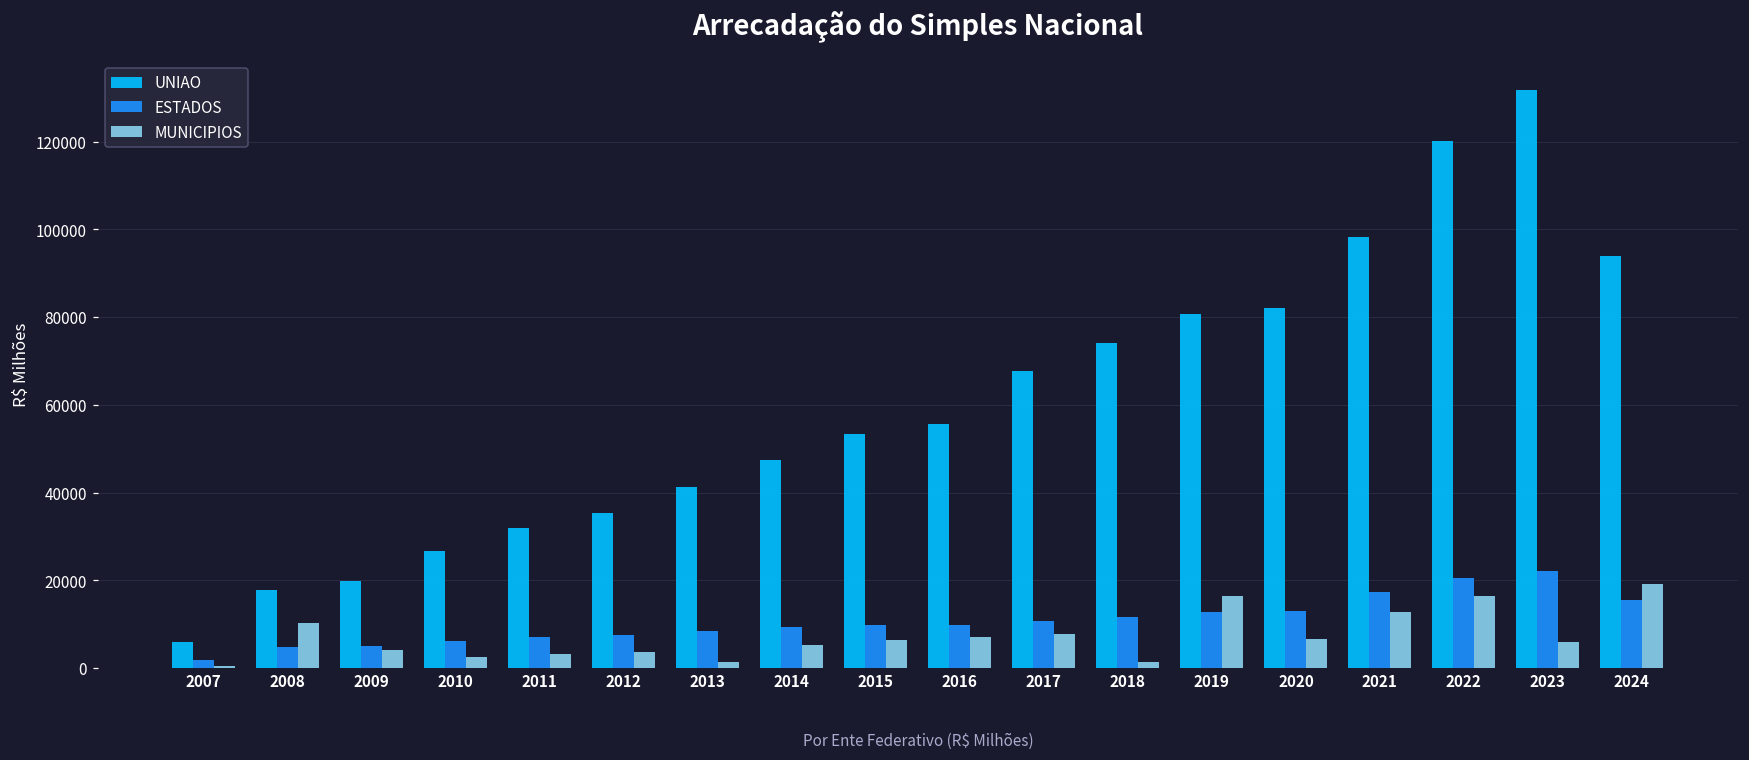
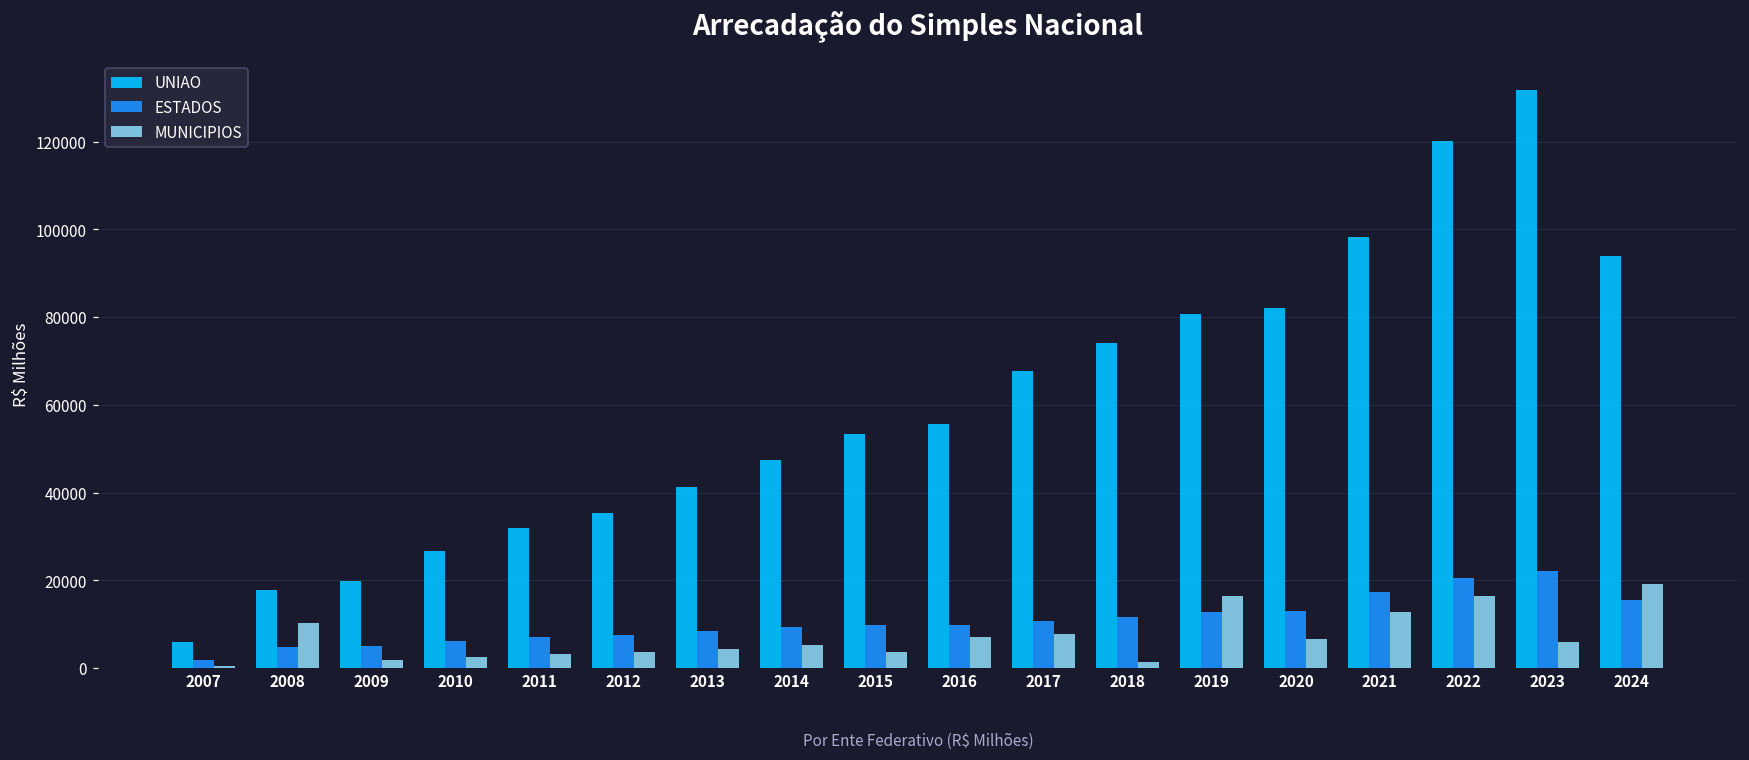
MUNICIPIOS, 2009: 4000 -> 2000
MUNICIPIOS, 2013: 1000 -> 4000
MUNICIPIOS, 2015: 6000 -> 4000
